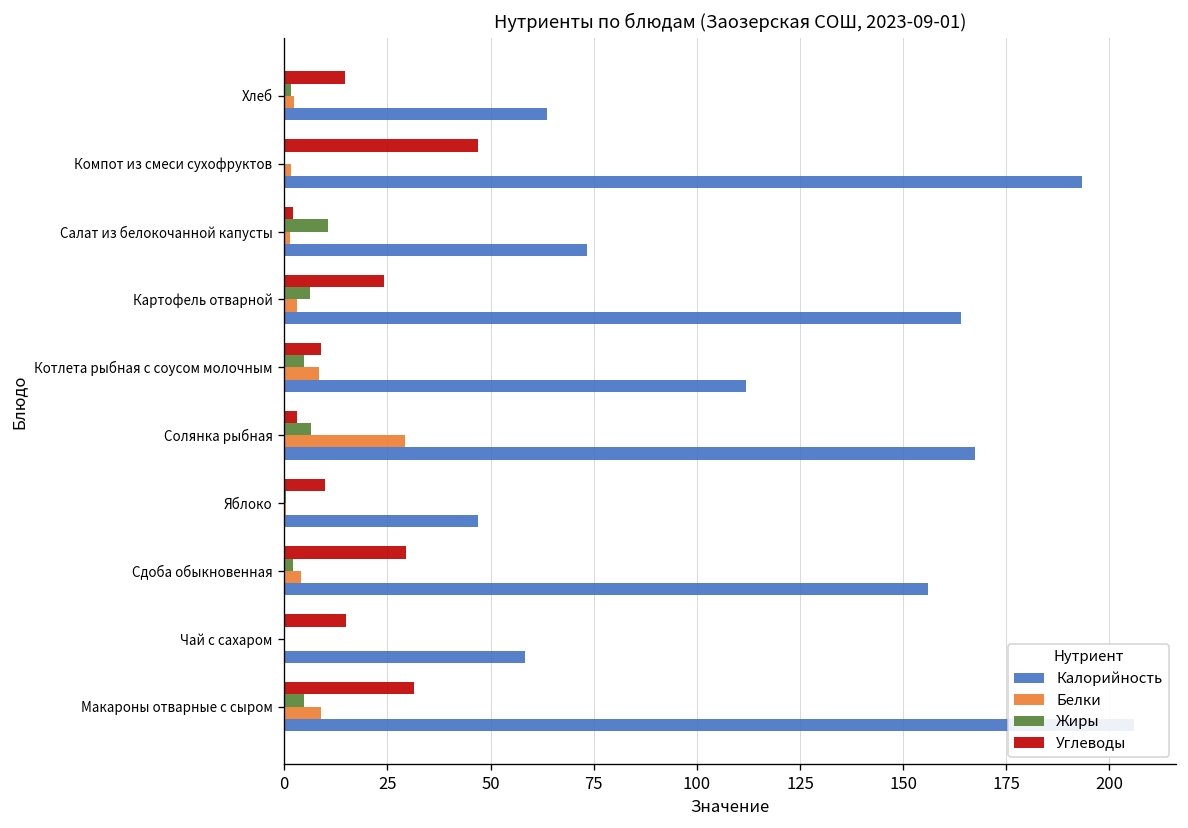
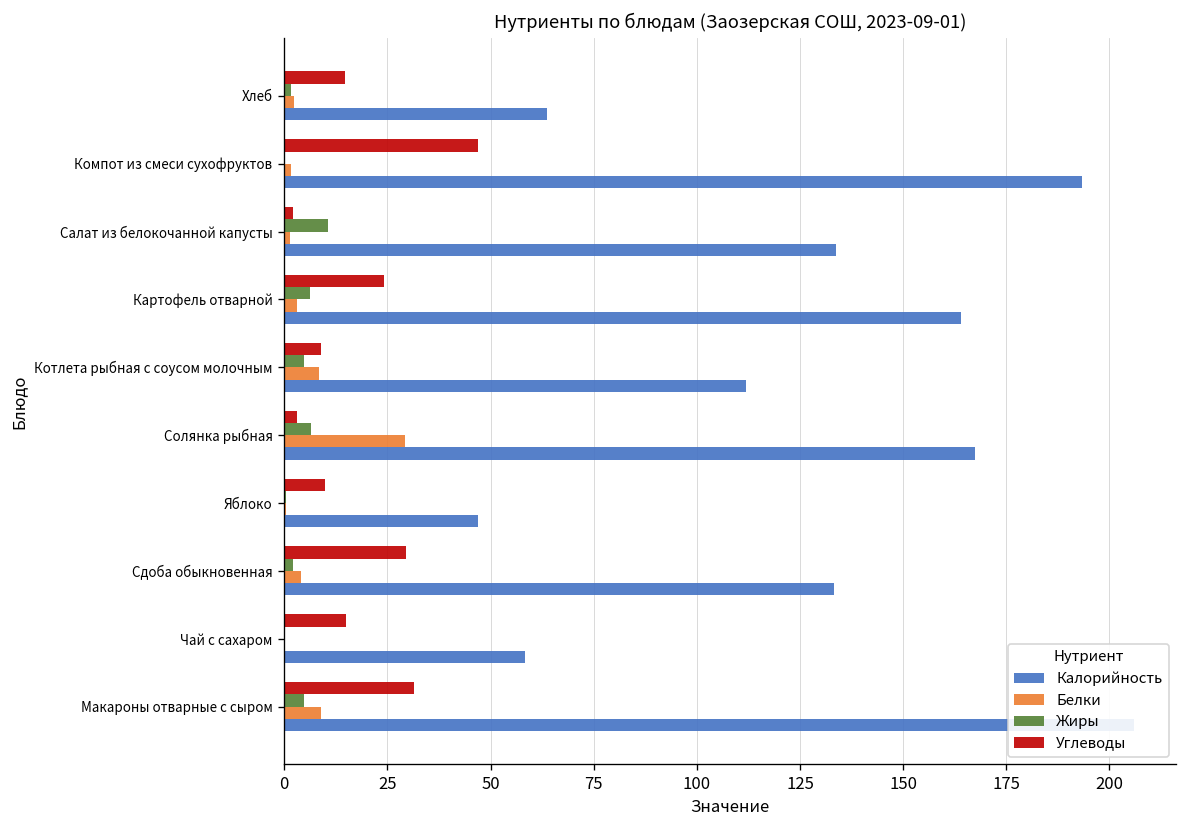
Калорийность, Салат из белокочанной капусты: 74 -> 134
Калорийность, Сдоба обыкновенная: 156 -> 133
